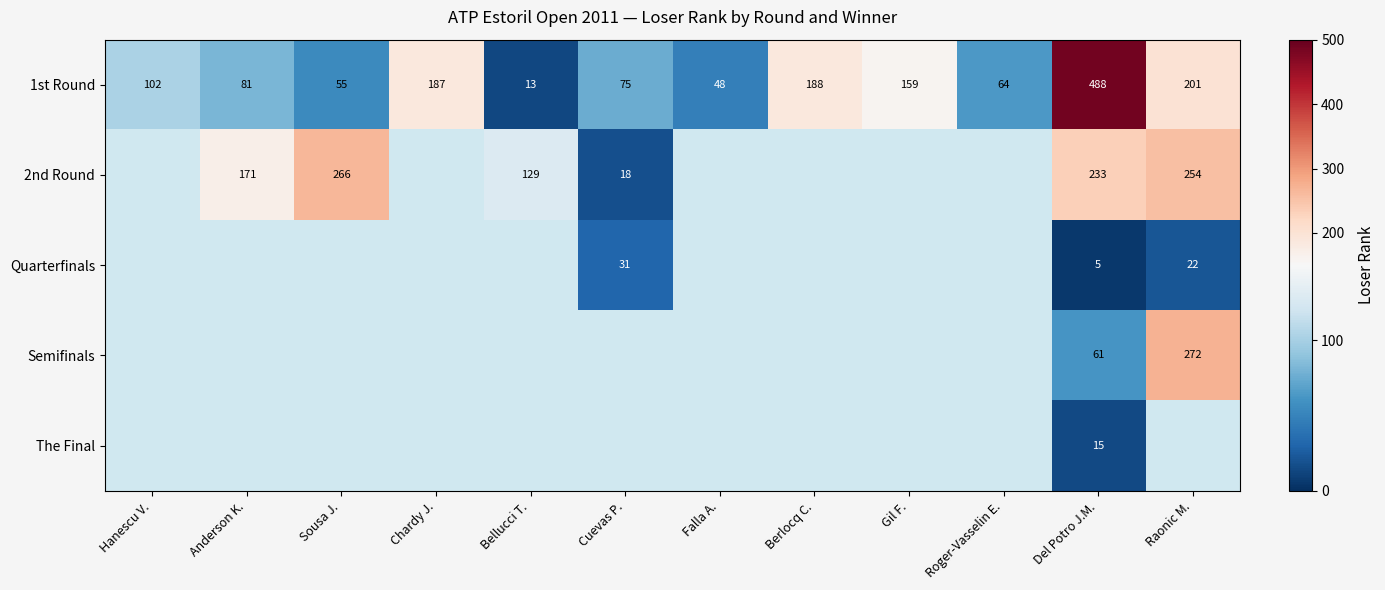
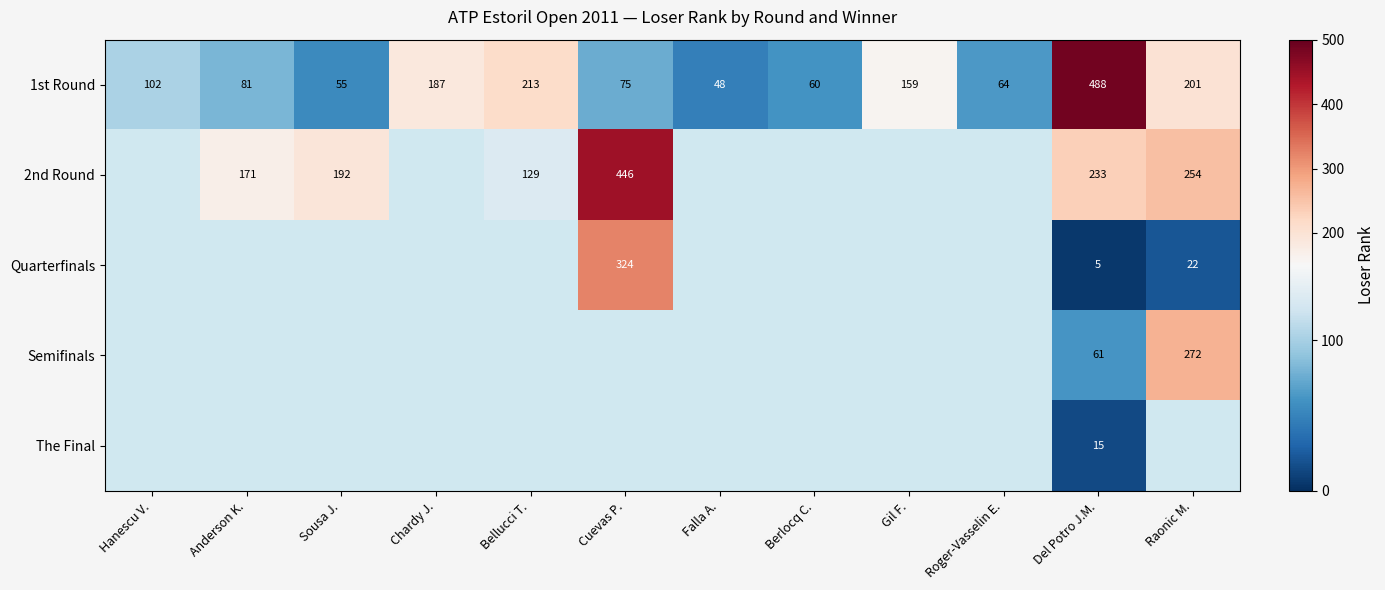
1st Round, Bellucci T.: 13 -> 213
1st Round, Berlocq C.: 188 -> 60
2nd Round, Sousa J.: 266 -> 192
2nd Round, Cuevas P.: 18 -> 446
Quarterfinals, Cuevas P.: 31 -> 324
